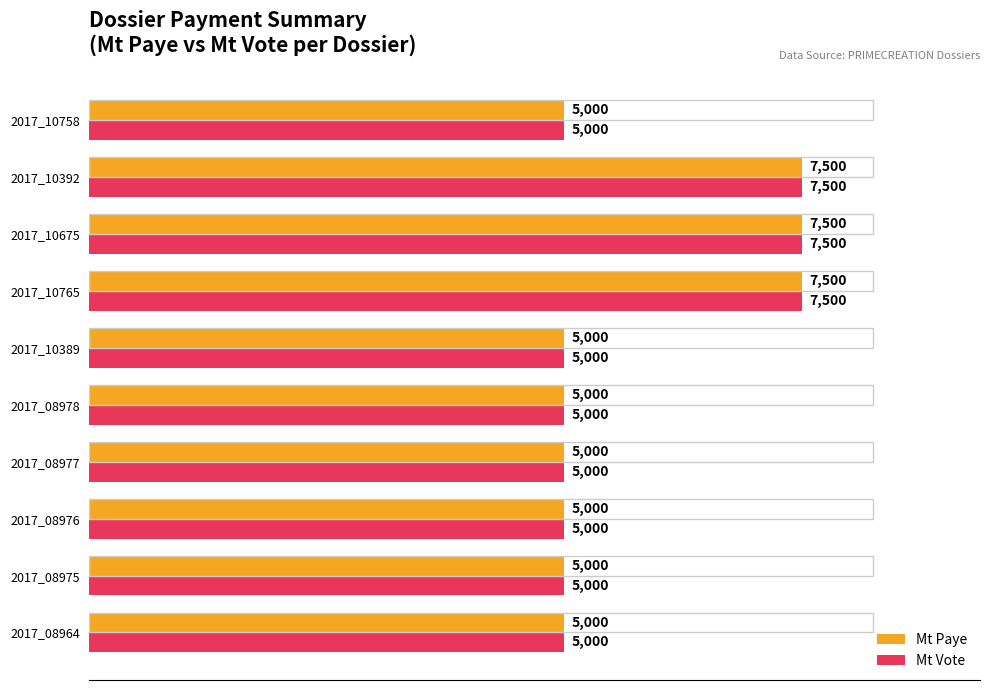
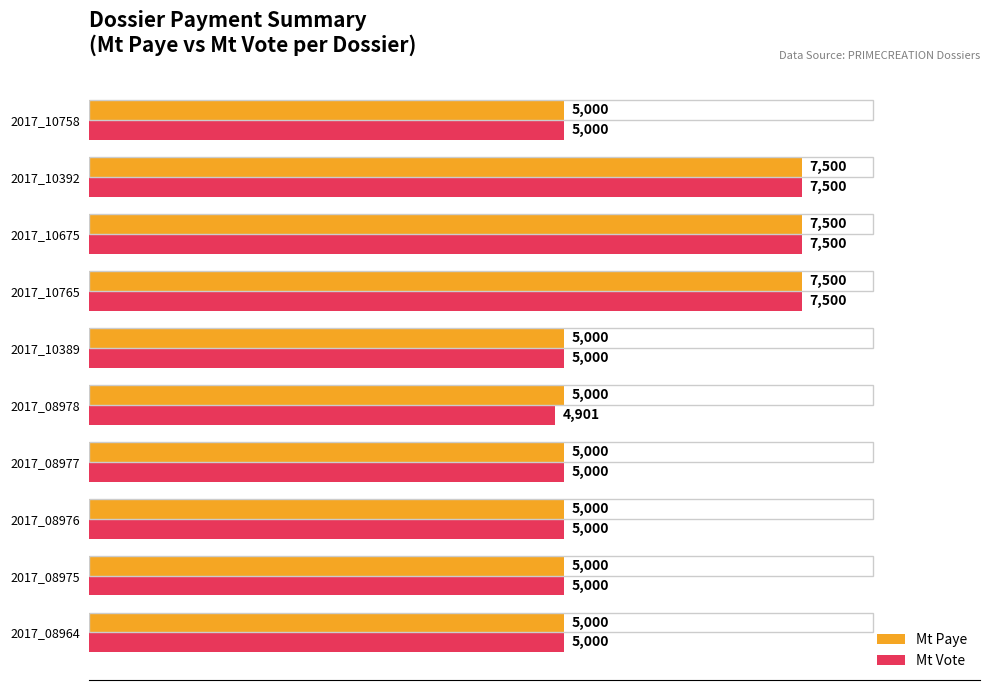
Mt Vote, 2017_08978: 5,000 -> 4,901
